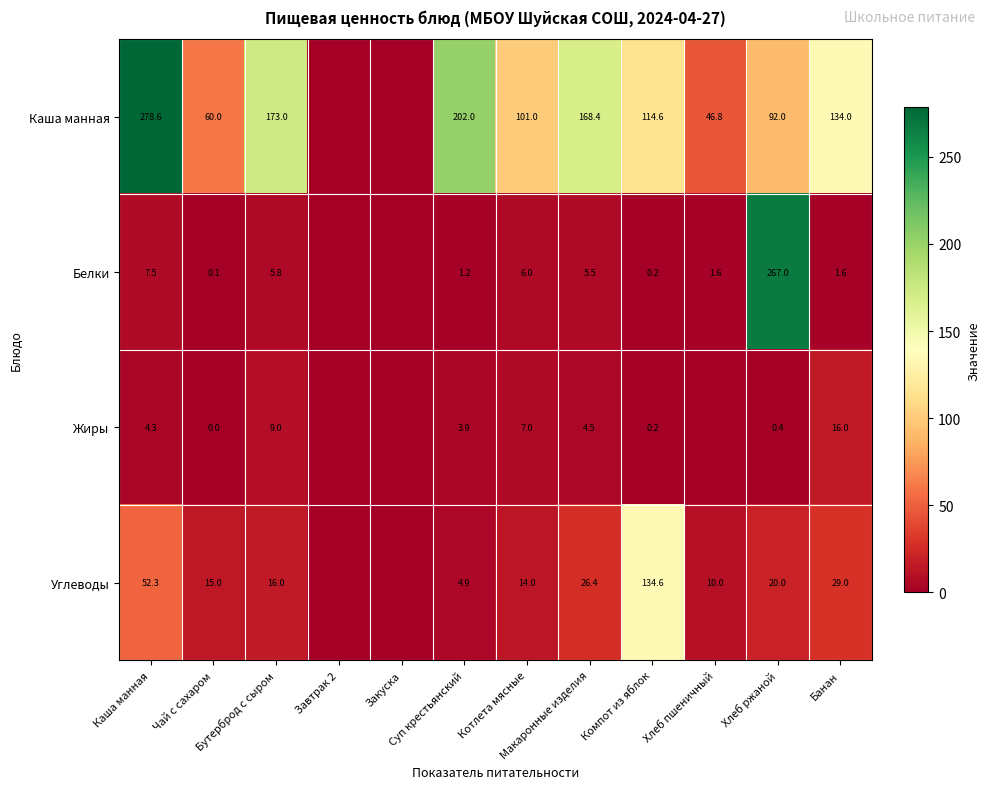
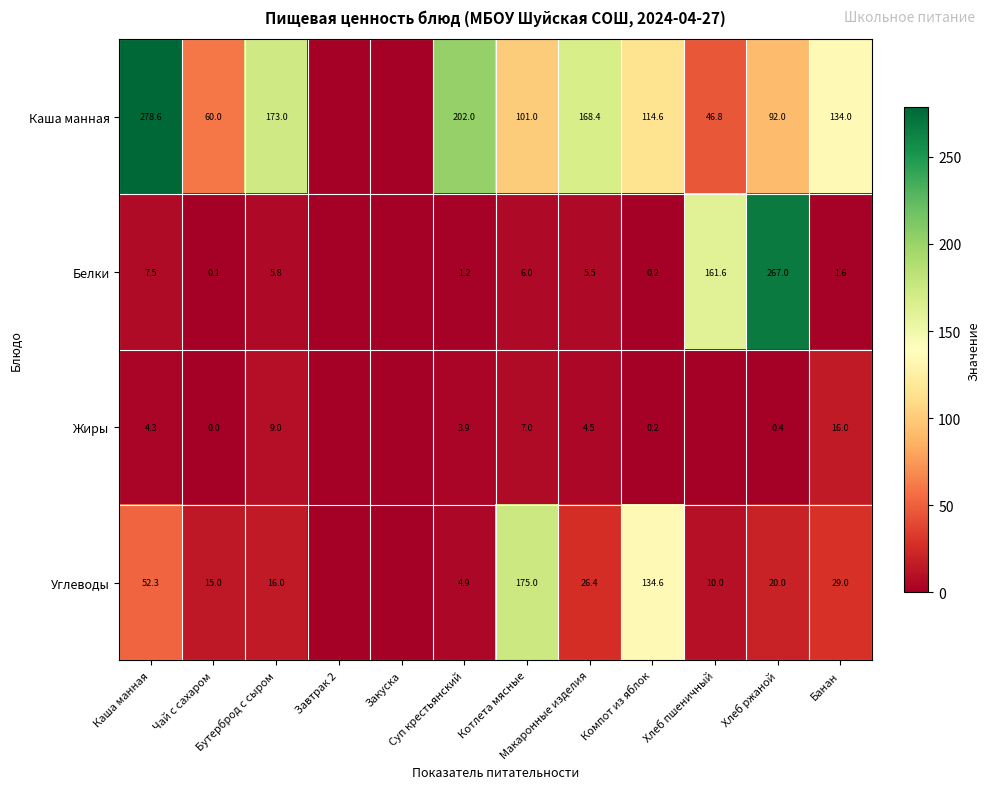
Белки, Хлеб пшеничный: 1.6 -> 161.6
Углеводы, Котлета мясные: 14.0 -> 175.0
